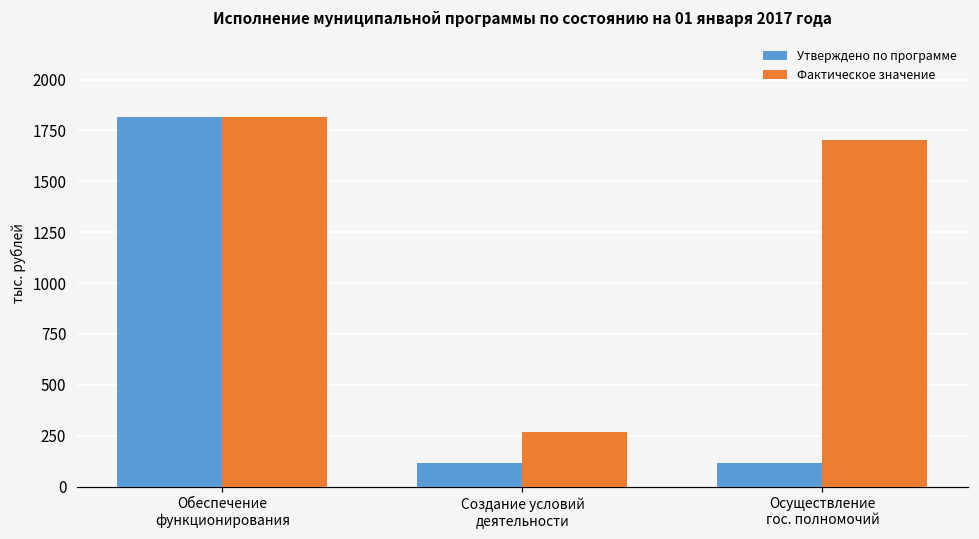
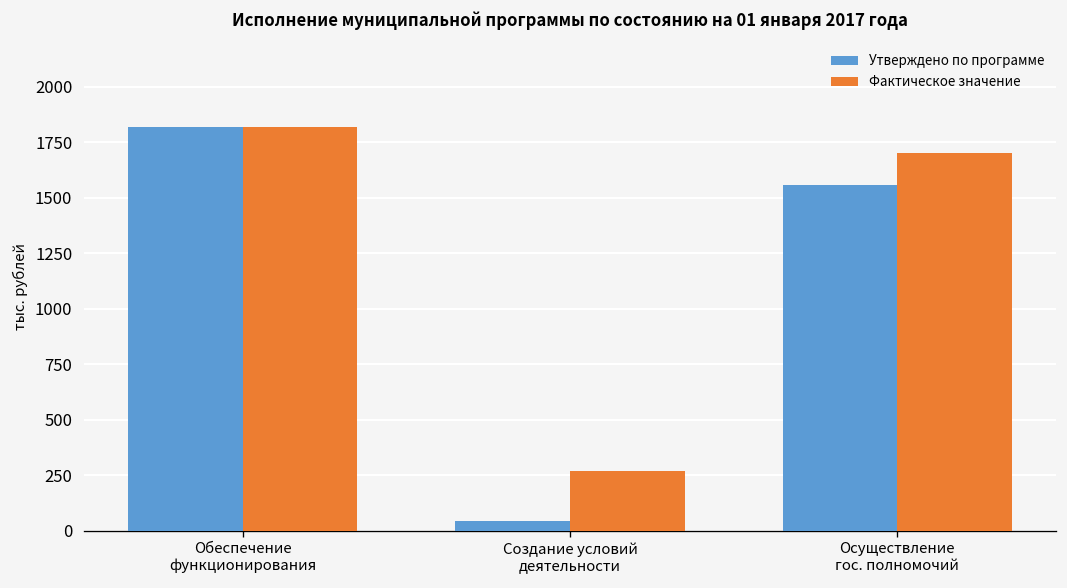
Утверждено по программе, Создание условий деятельности: 120 -> 40
Утверждено по программе, Осуществление гос. полномочий: 110 -> 1560
